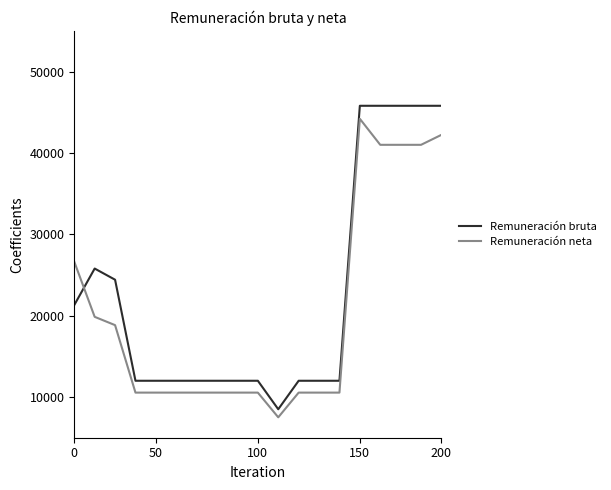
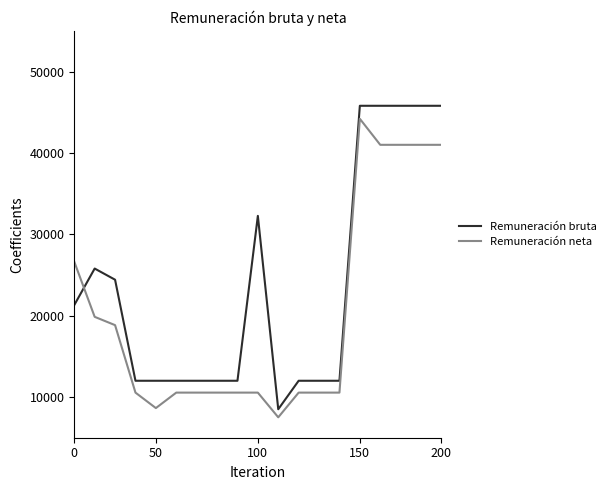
Remuneración neta, 50: 11000 -> 9000
Remuneración bruta, 100: 12000 -> 32000
Remuneración neta, 200: 42000 -> 41000
